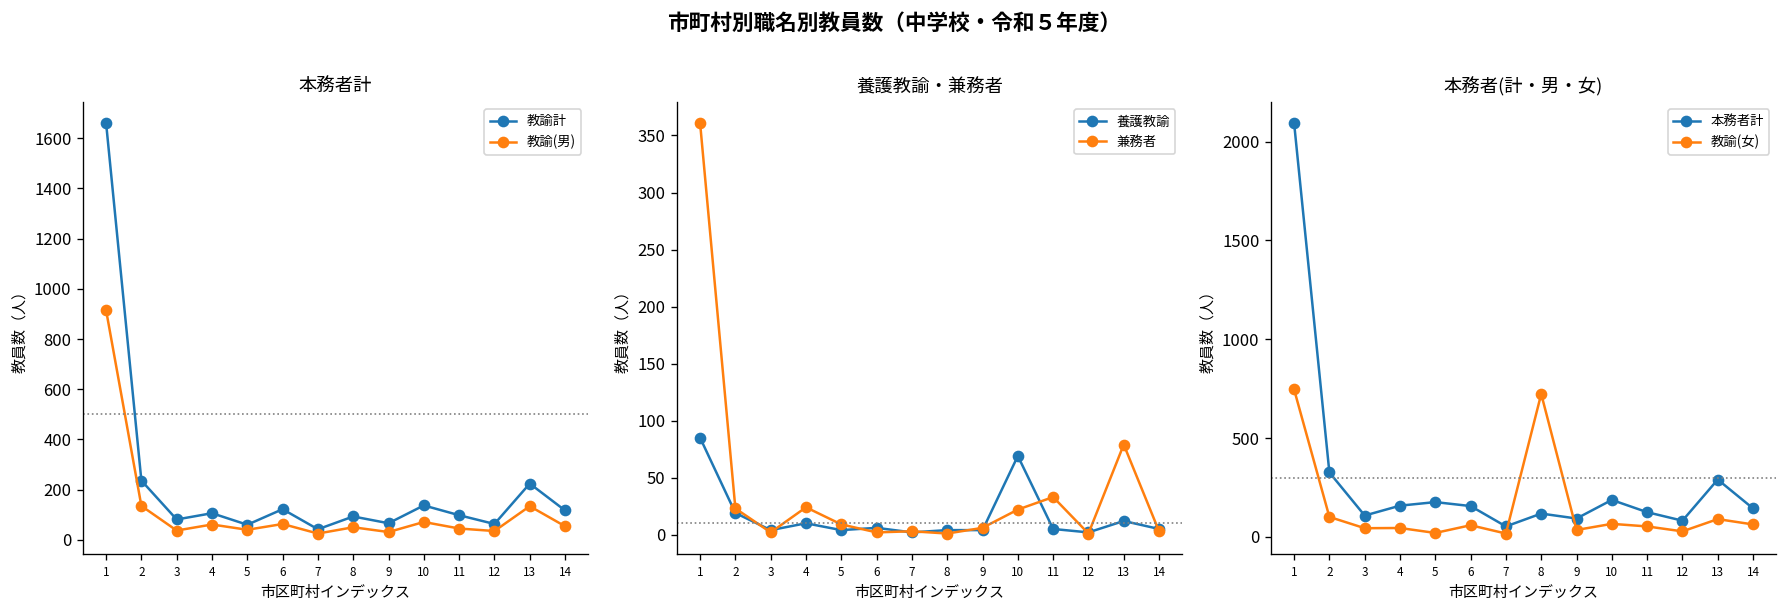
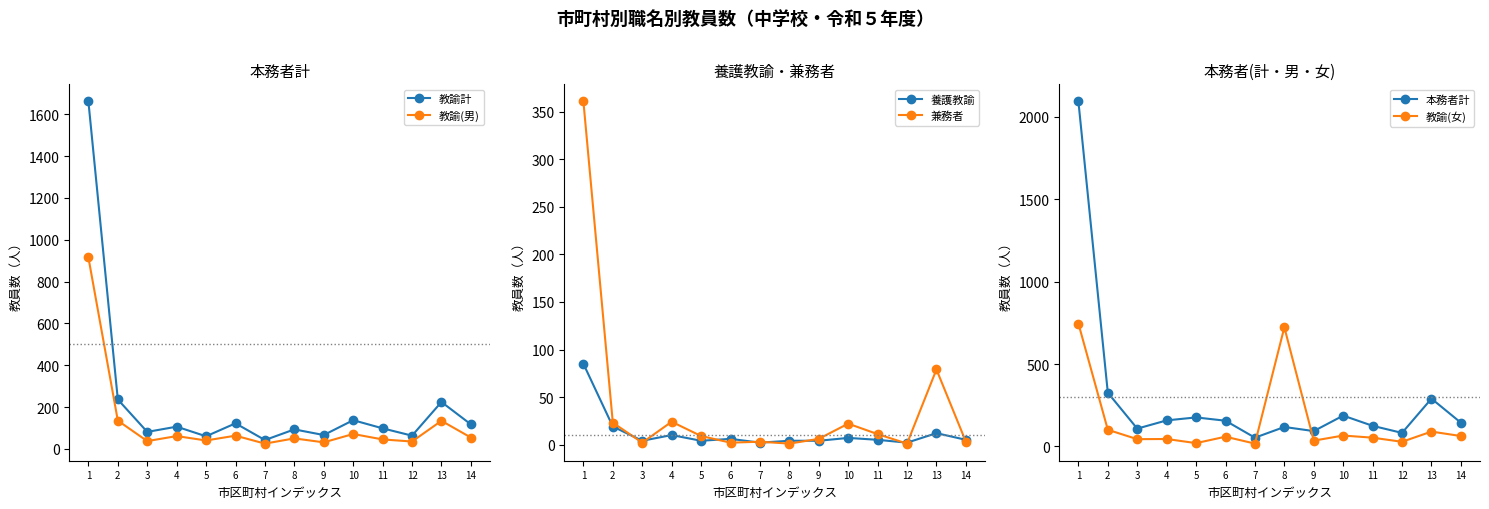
養護教諭・兼務者, 養護教諭, 10: 70 -> 10
養護教諭・兼務者, 兼務者, 11: 30 -> 10
